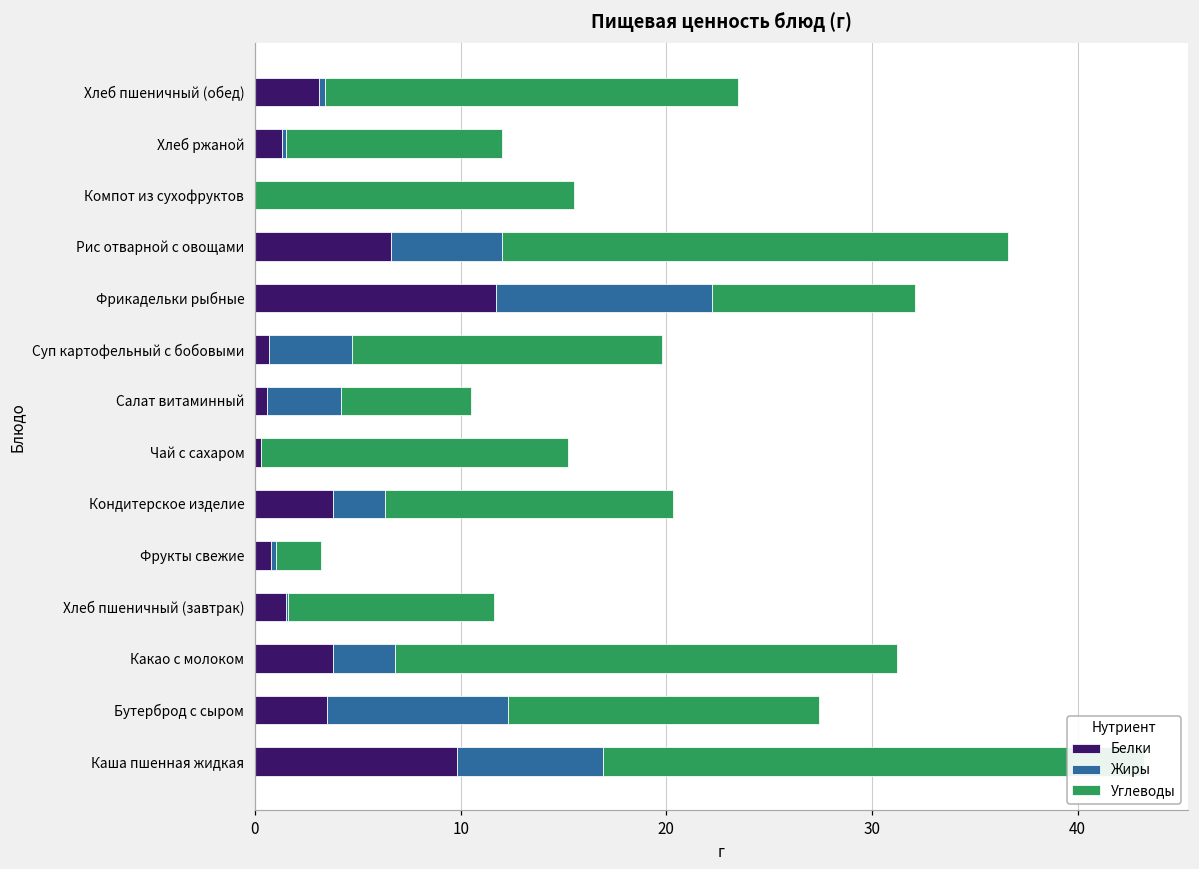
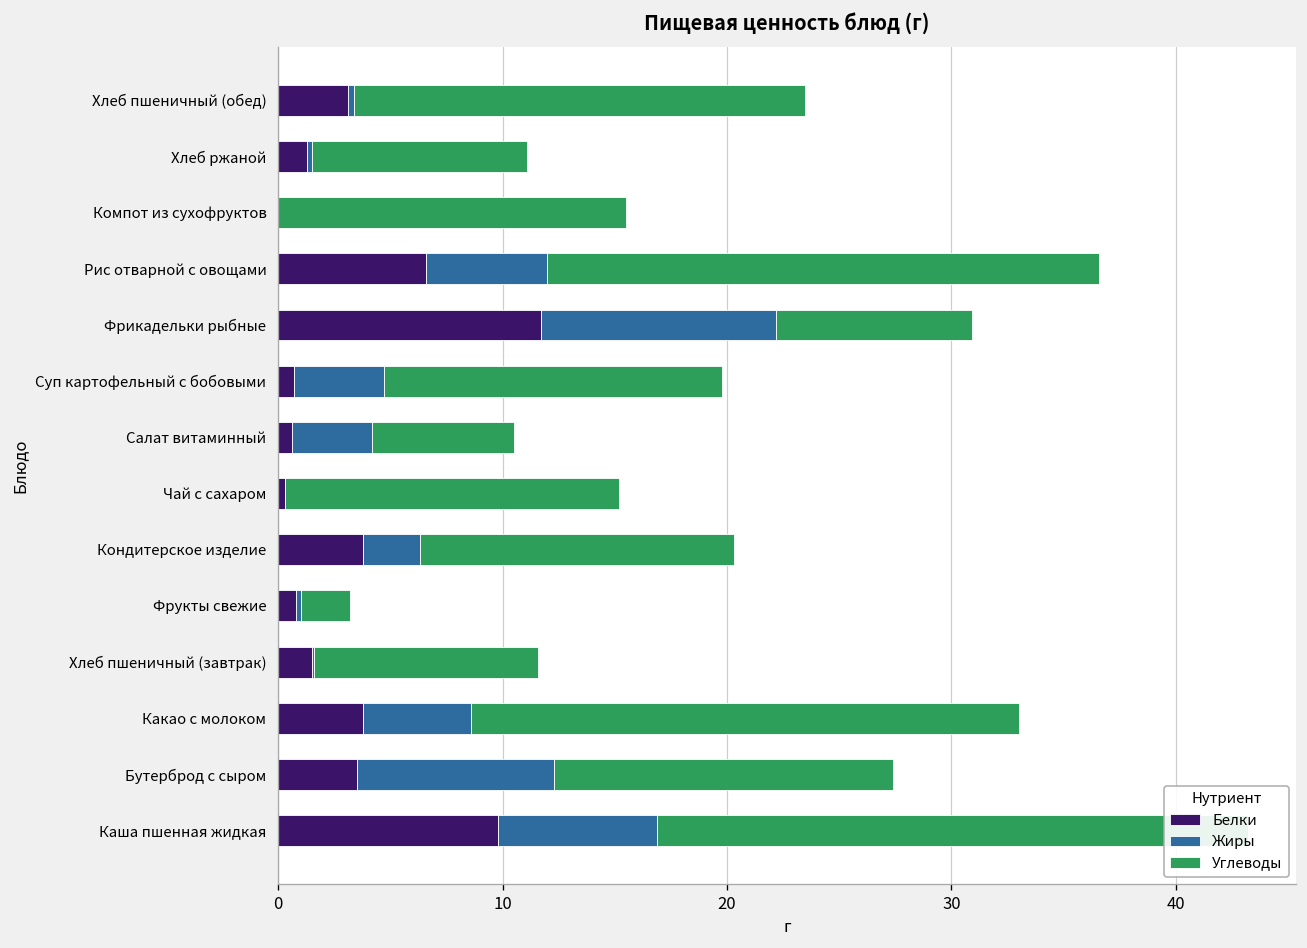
Углеводы, Хлеб ржаной: 10.5 -> 9.6
Углеводы, Фрикадельки рыбные: 9.9 -> 8.7
Жиры, Какао с молоком: 3.0 -> 4.8
